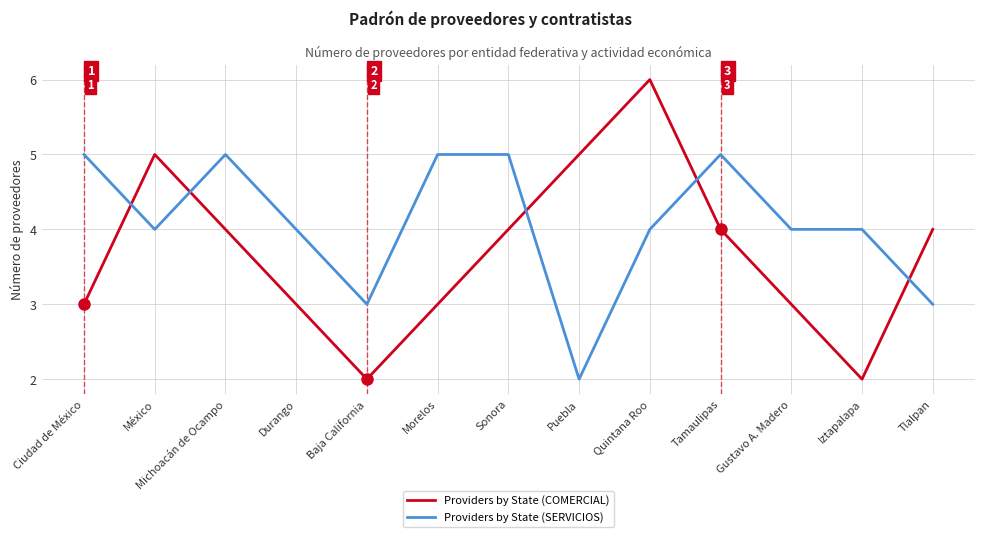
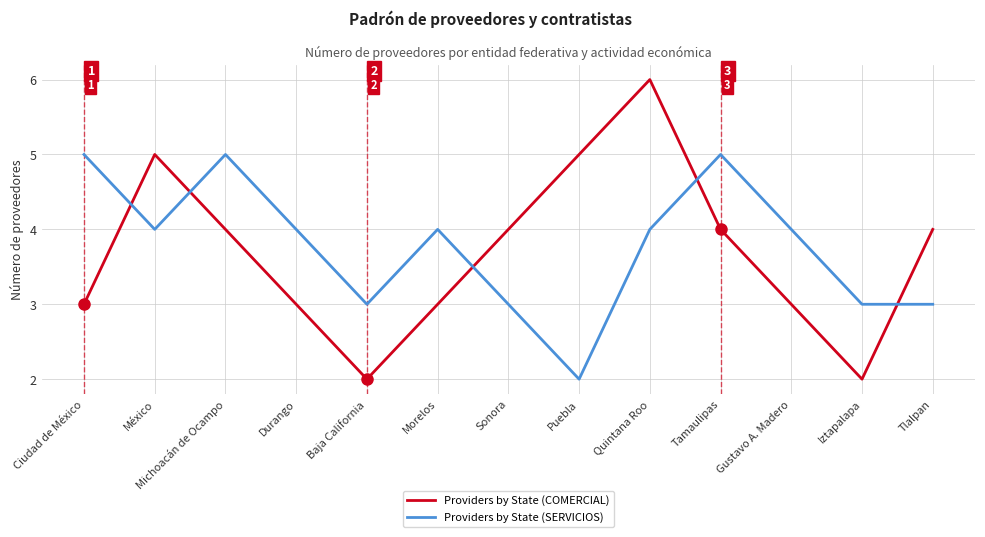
Providers by State (SERVICIOS), Morelos: 5 -> 4
Providers by State (SERVICIOS), Sonora: 5 -> 3
Providers by State (SERVICIOS), Iztapalapa: 4 -> 3
